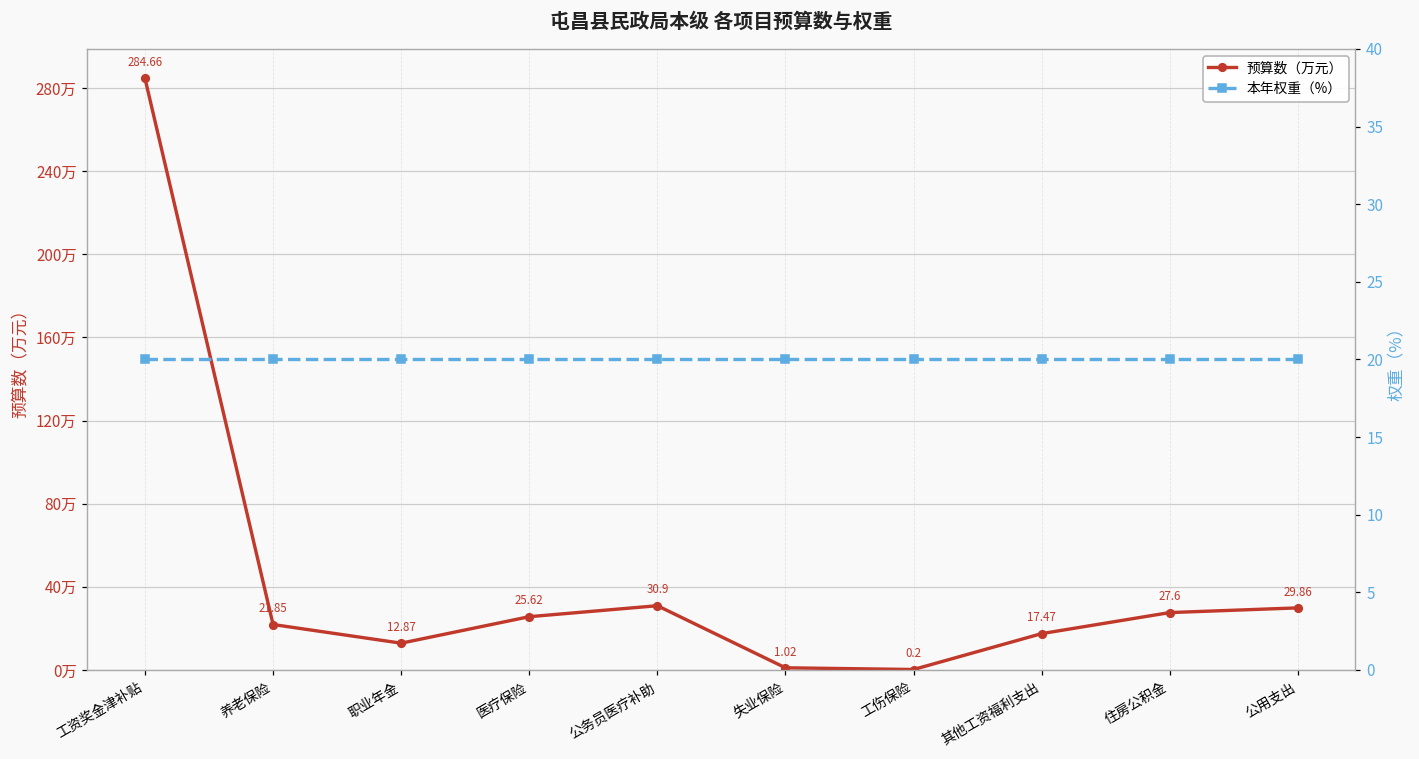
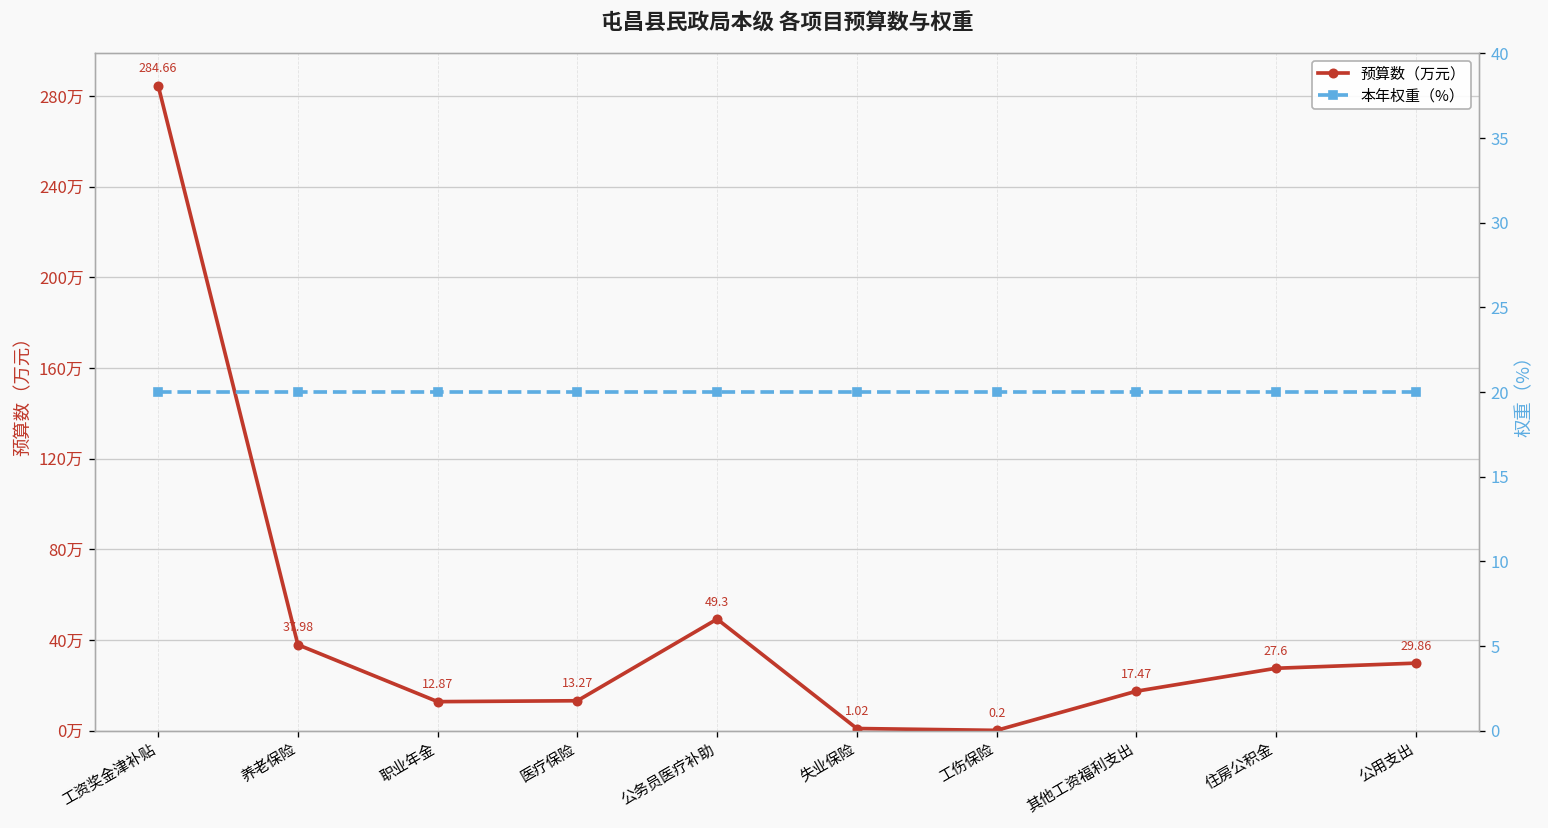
预算数（万元）, 养老保险: 21.85 -> 37.98
预算数（万元）, 医疗保险: 25.62 -> 13.27
预算数（万元）, 公务员医疗补助: 30.9 -> 49.3
